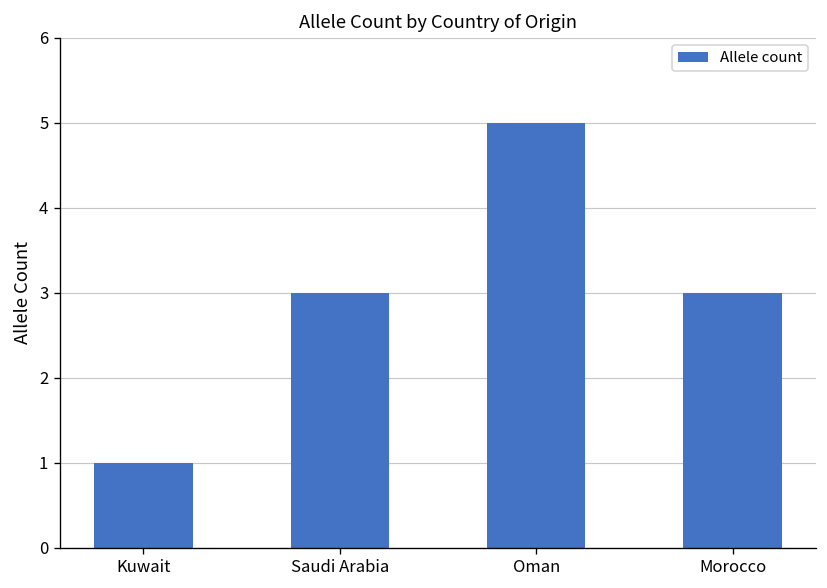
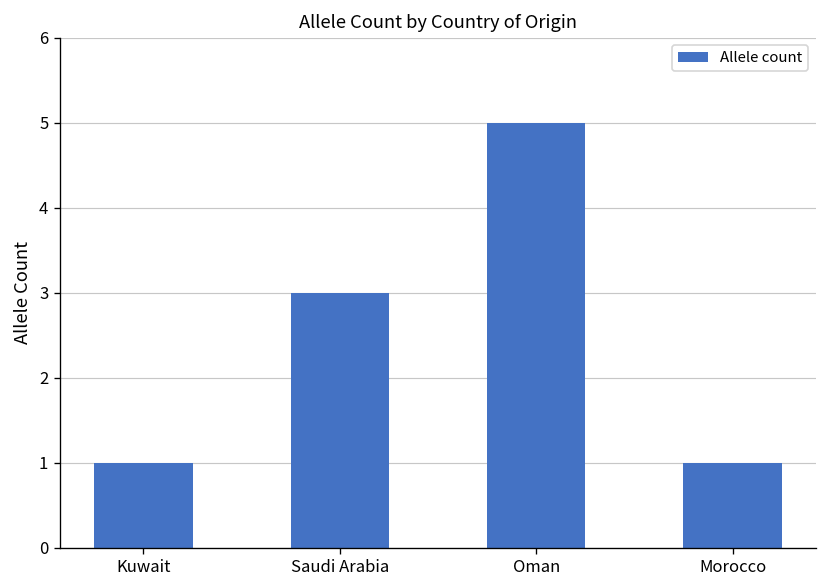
Morocco: 3 -> 1
